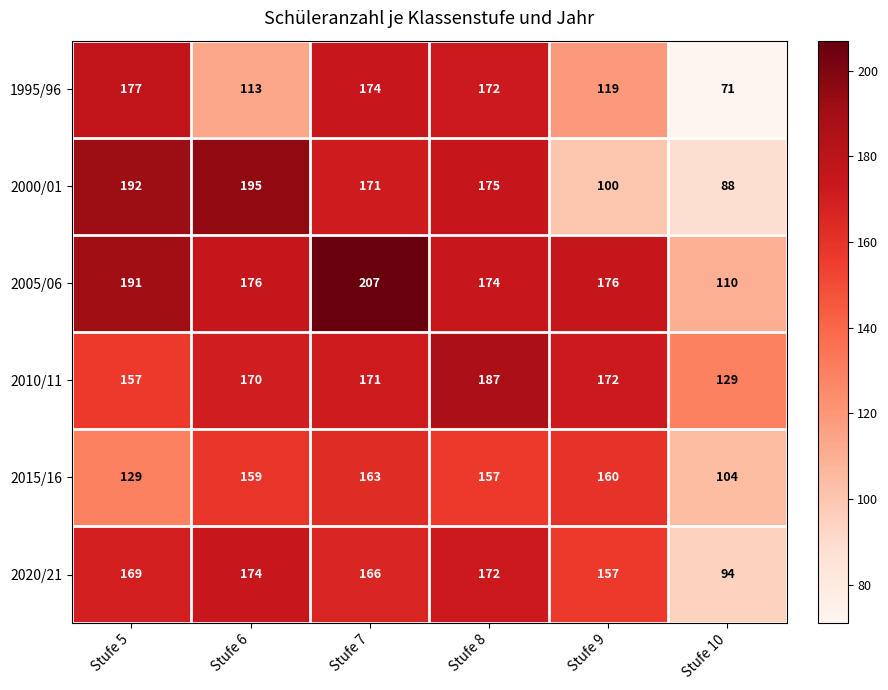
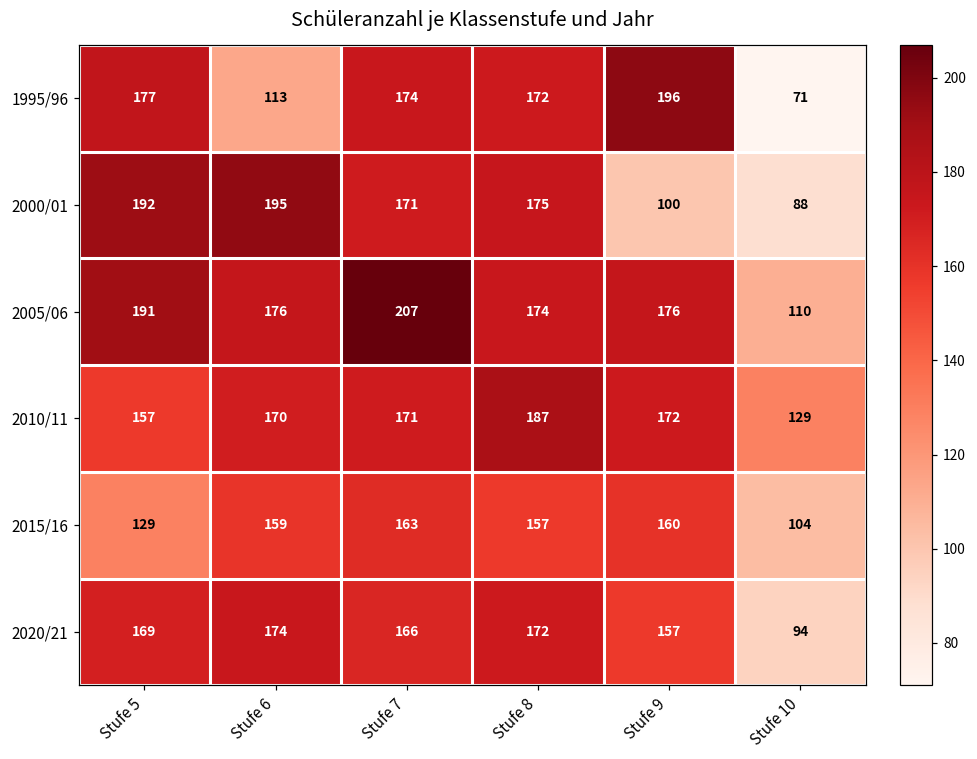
1995/96, Stufe 9: 119 -> 196
